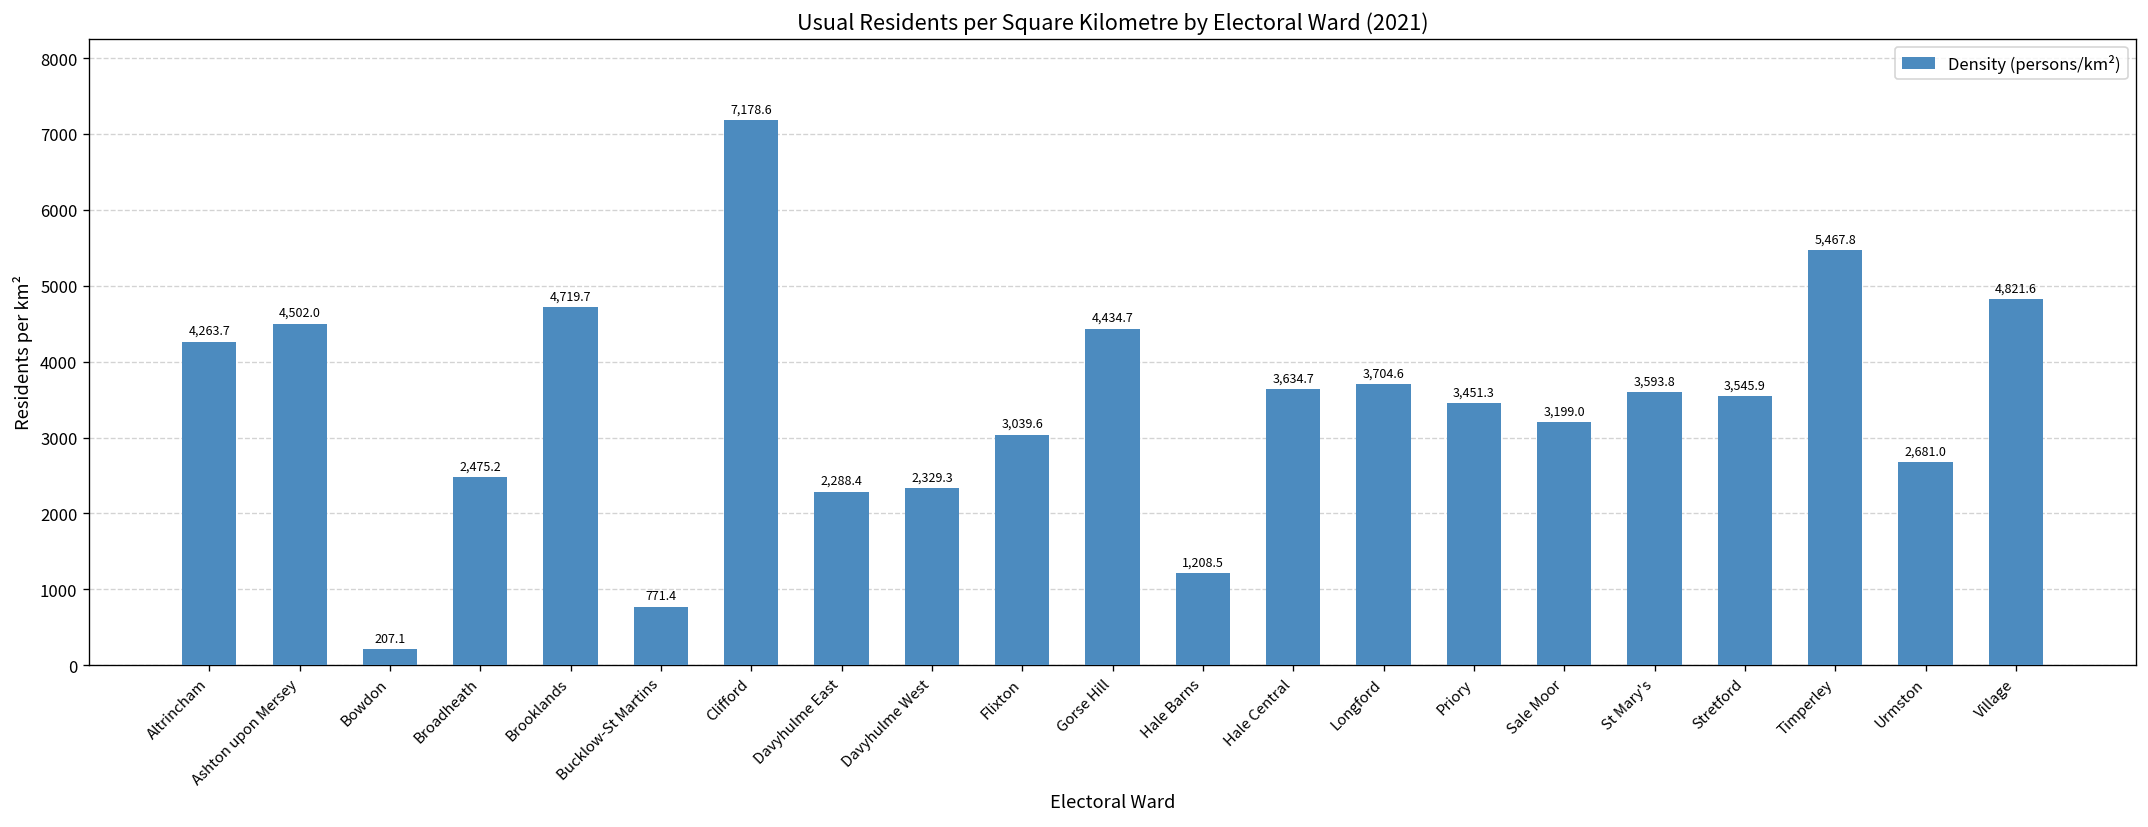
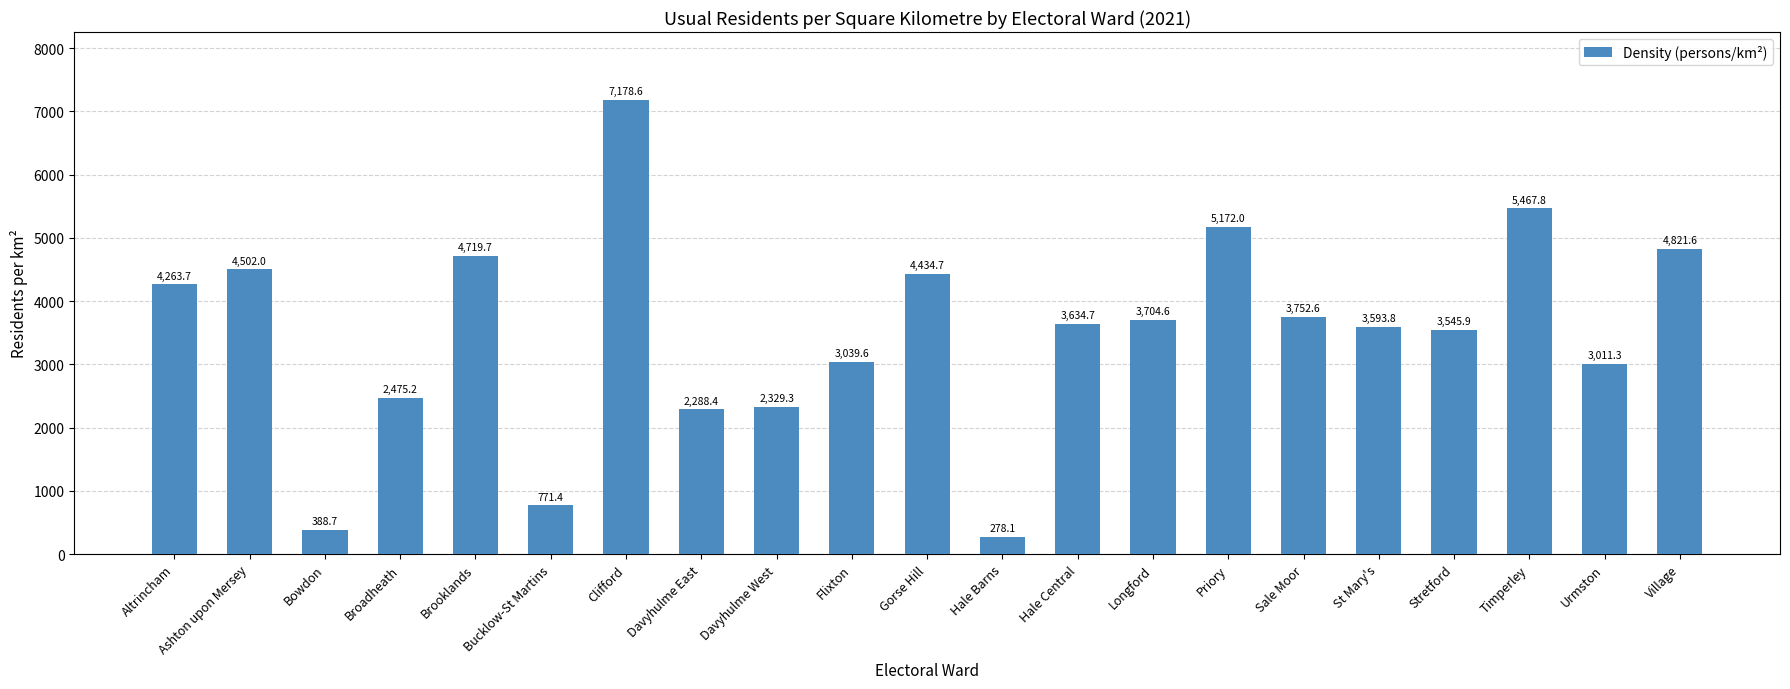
Bowdon: 207.1 -> 388.7
Hale Barns: 1,208.5 -> 278.1
Priory: 3,451.3 -> 5,172.0
Sale Moor: 3,199.0 -> 3,752.6
Urmston: 2,681.0 -> 3,011.3
